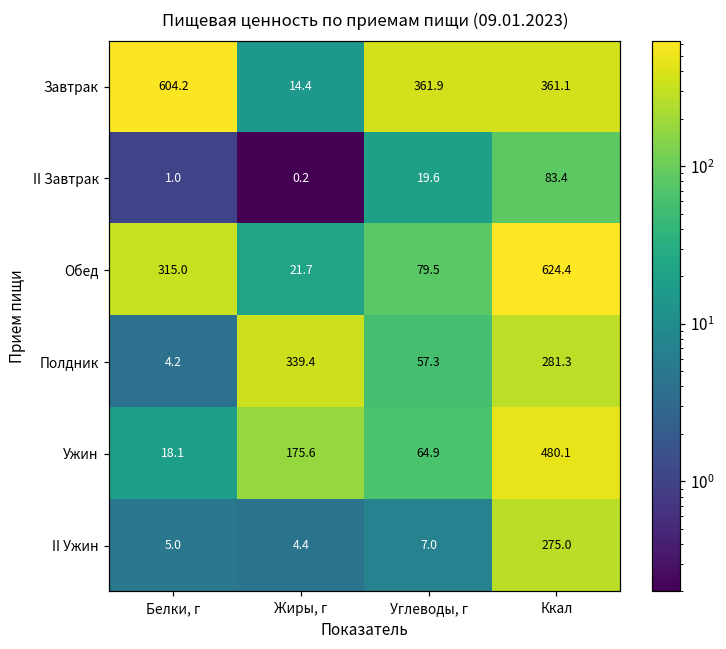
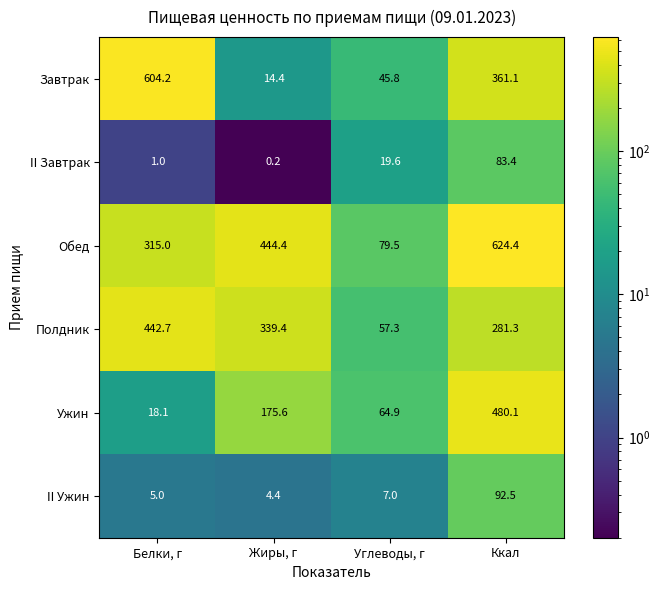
Завтрак, Углеводы, г: 361.9 -> 45.8
Обед, Жиры, г: 21.7 -> 444.4
Полдник, Белки, г: 4.2 -> 442.7
II Ужин, Ккал: 275.0 -> 92.5
